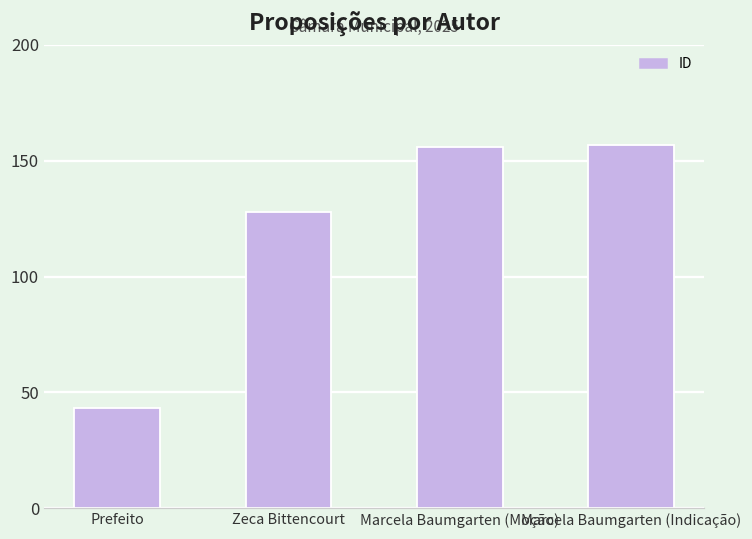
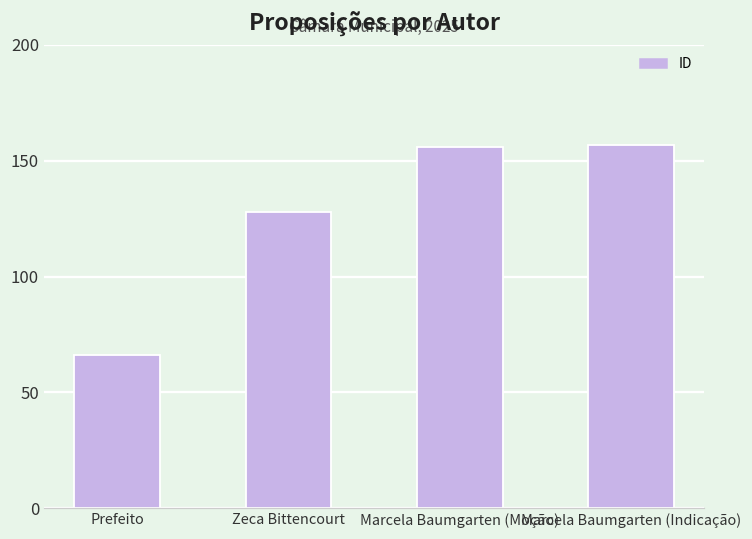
Prefeito: 43 -> 66
